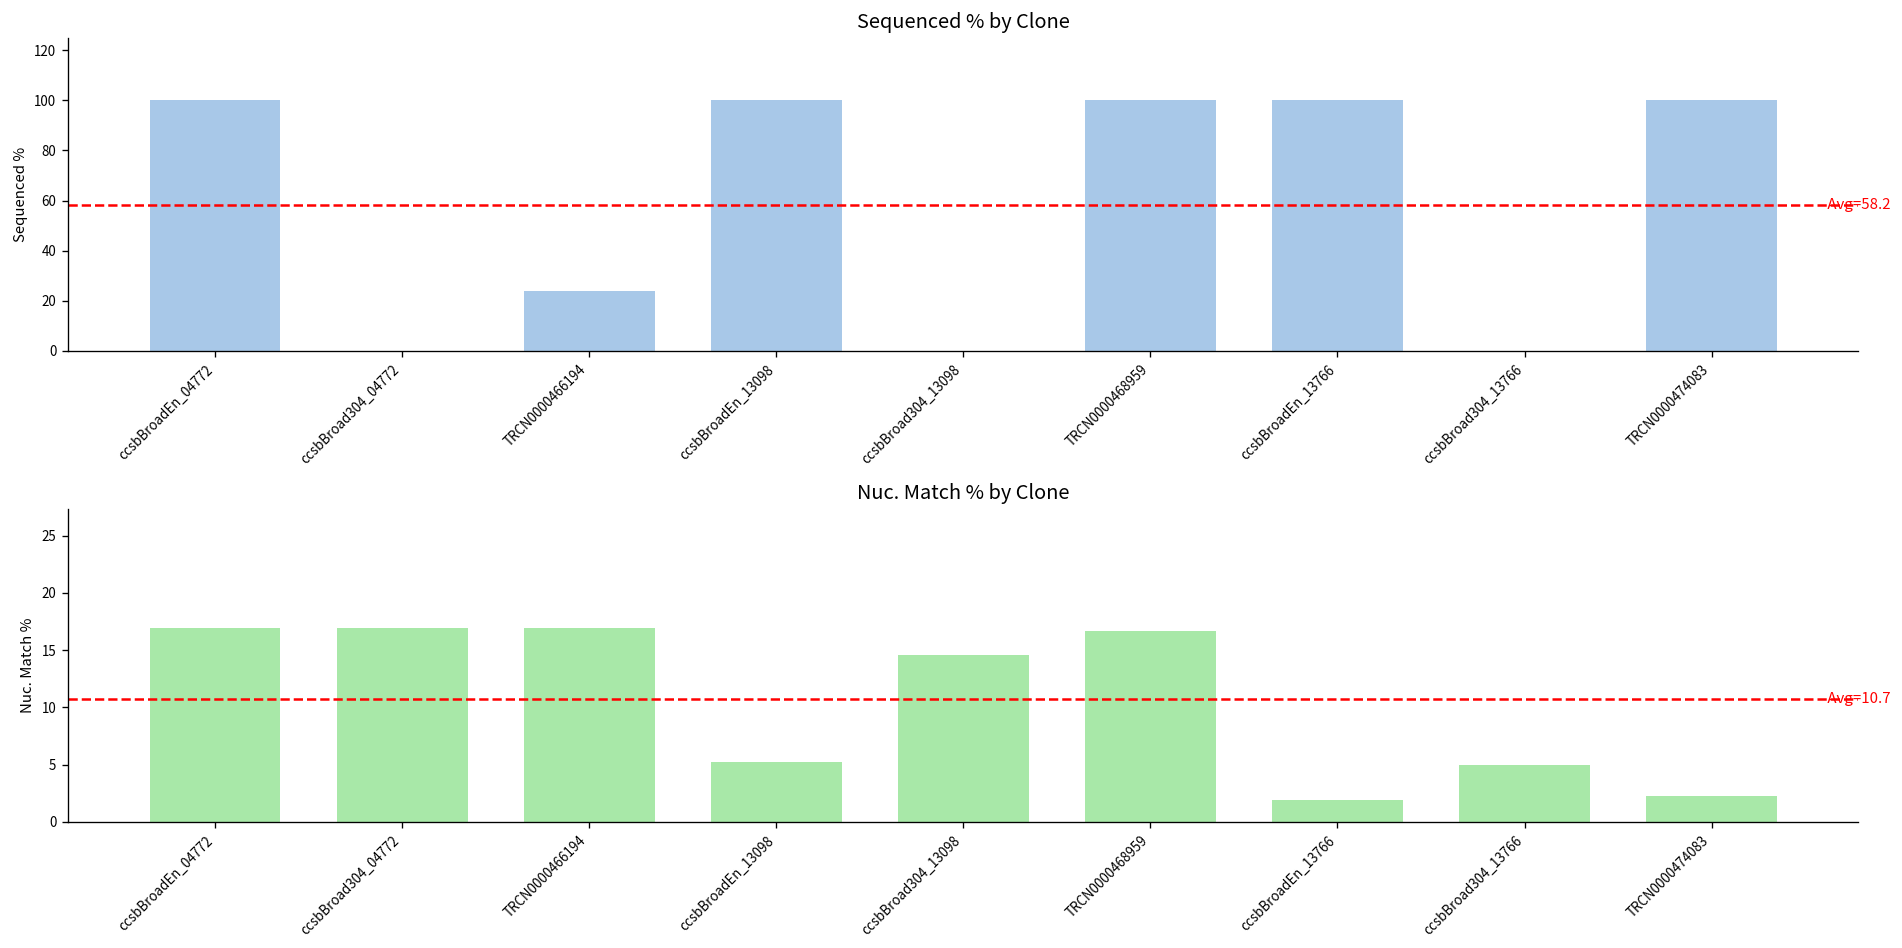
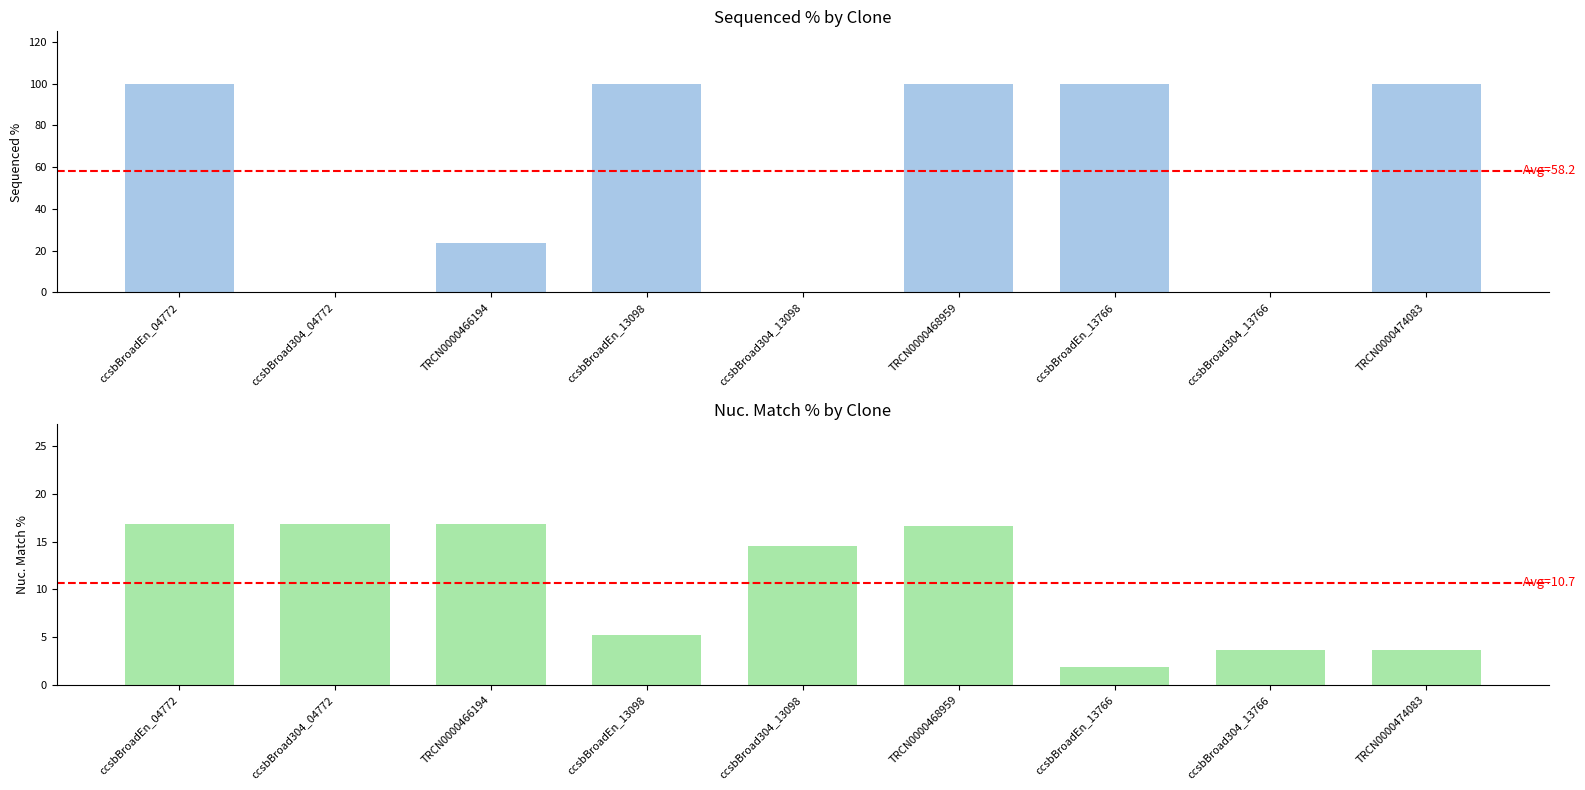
Nuc. Match % by Clone, ccsbBroad304_13766: 5 -> 4
Nuc. Match % by Clone, TRCN0000474083: 2 -> 4
